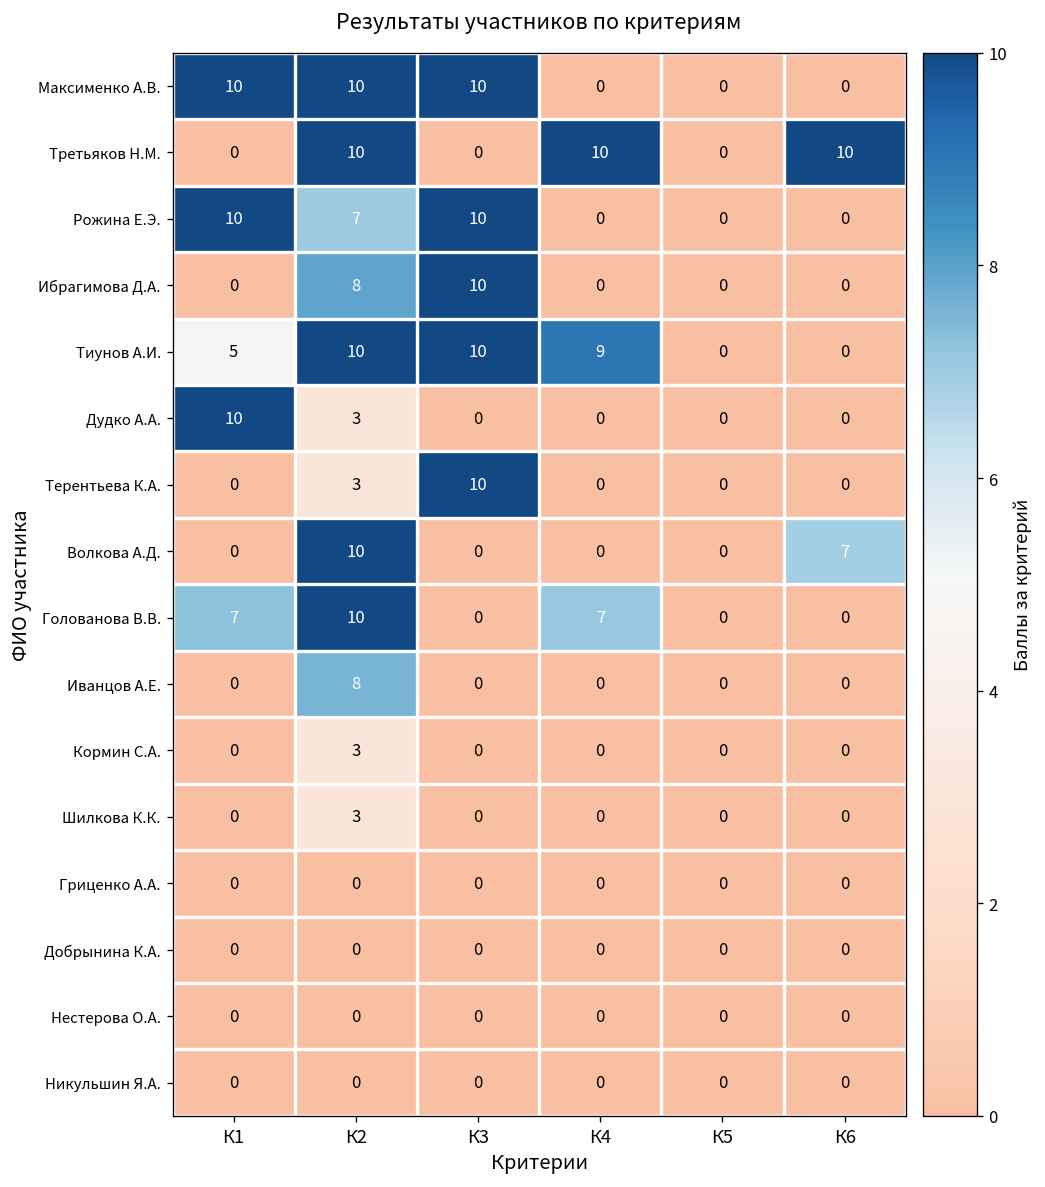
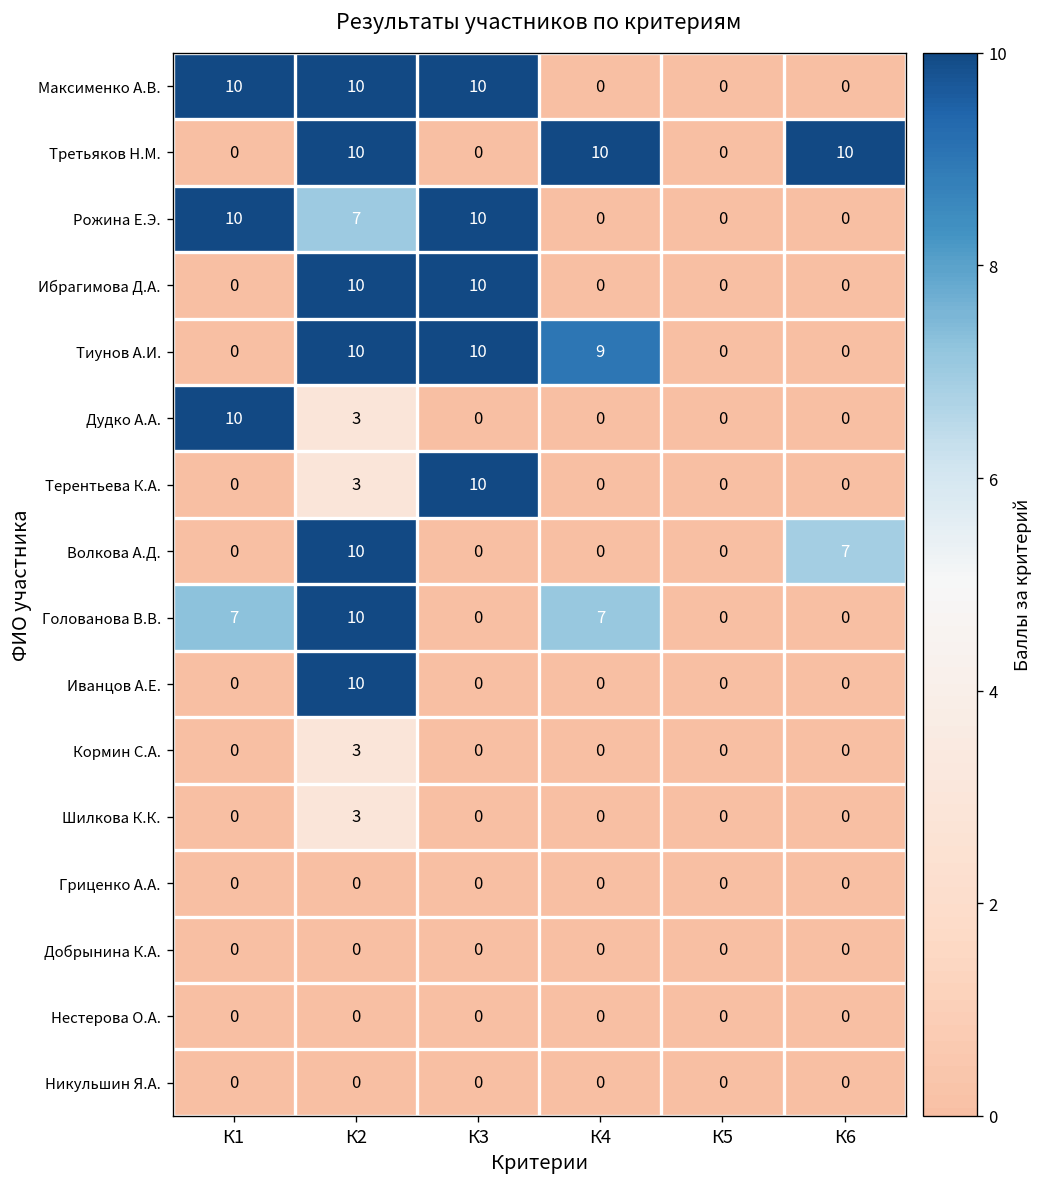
Ибрагимова Д.А., К2: 8 -> 10
Тиунов А.И., К1: 5 -> 0
Иванцов А.Е., К2: 8 -> 10
